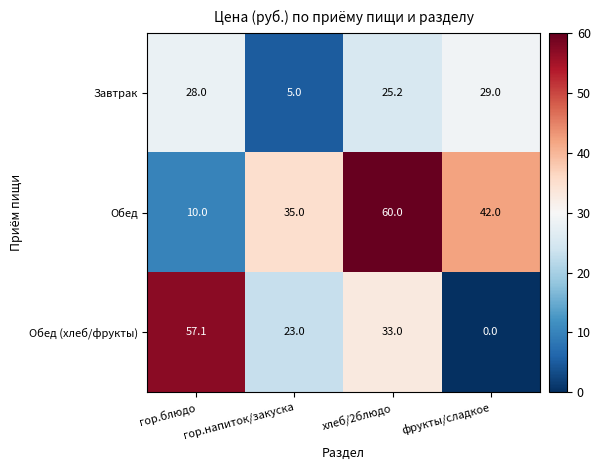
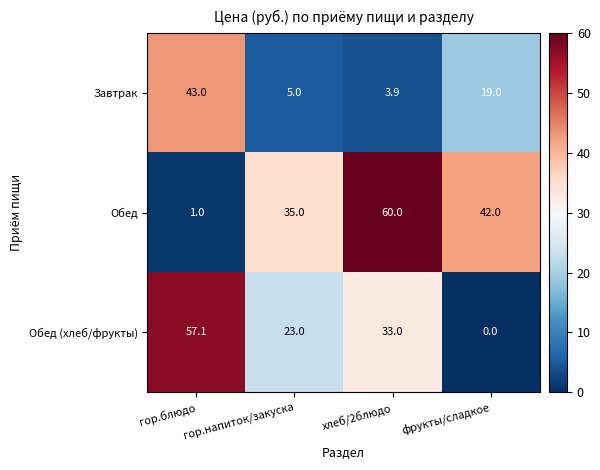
Завтрак, гор.блюдо: 28.0 -> 43.0
Завтрак, хлеб/2блюдо: 25.2 -> 3.9
Завтрак, фрукты/сладкое: 29.0 -> 19.0
Обед, гор.блюдо: 10.0 -> 1.0
